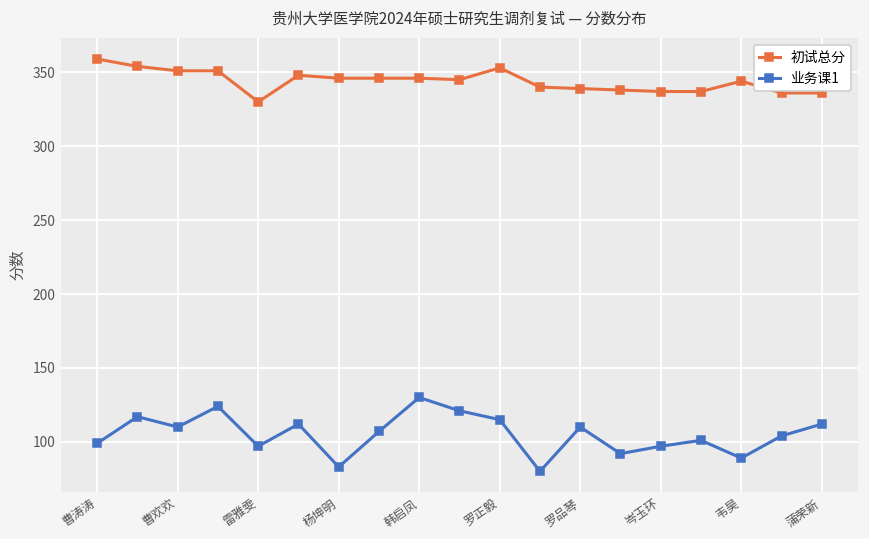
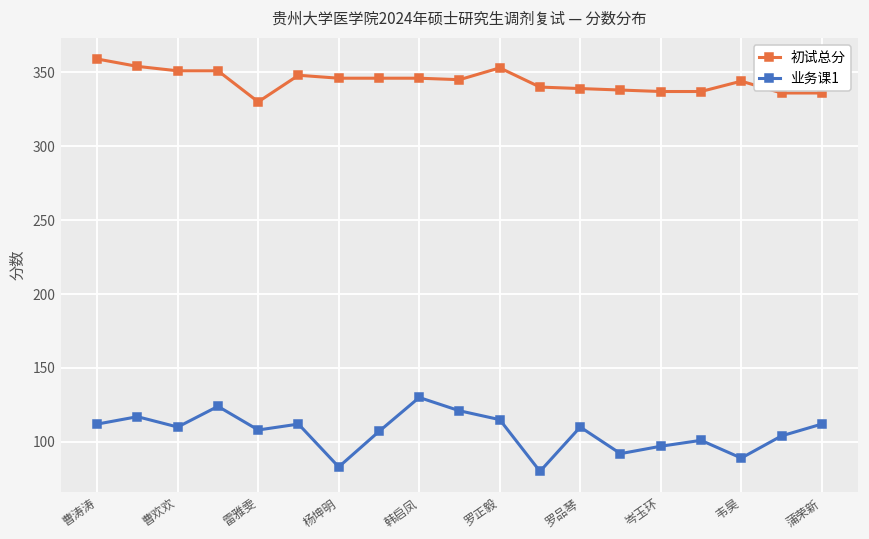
业务课1, 曹涛涛: 99 -> 112
业务课1, 雷雅雯: 97 -> 108
